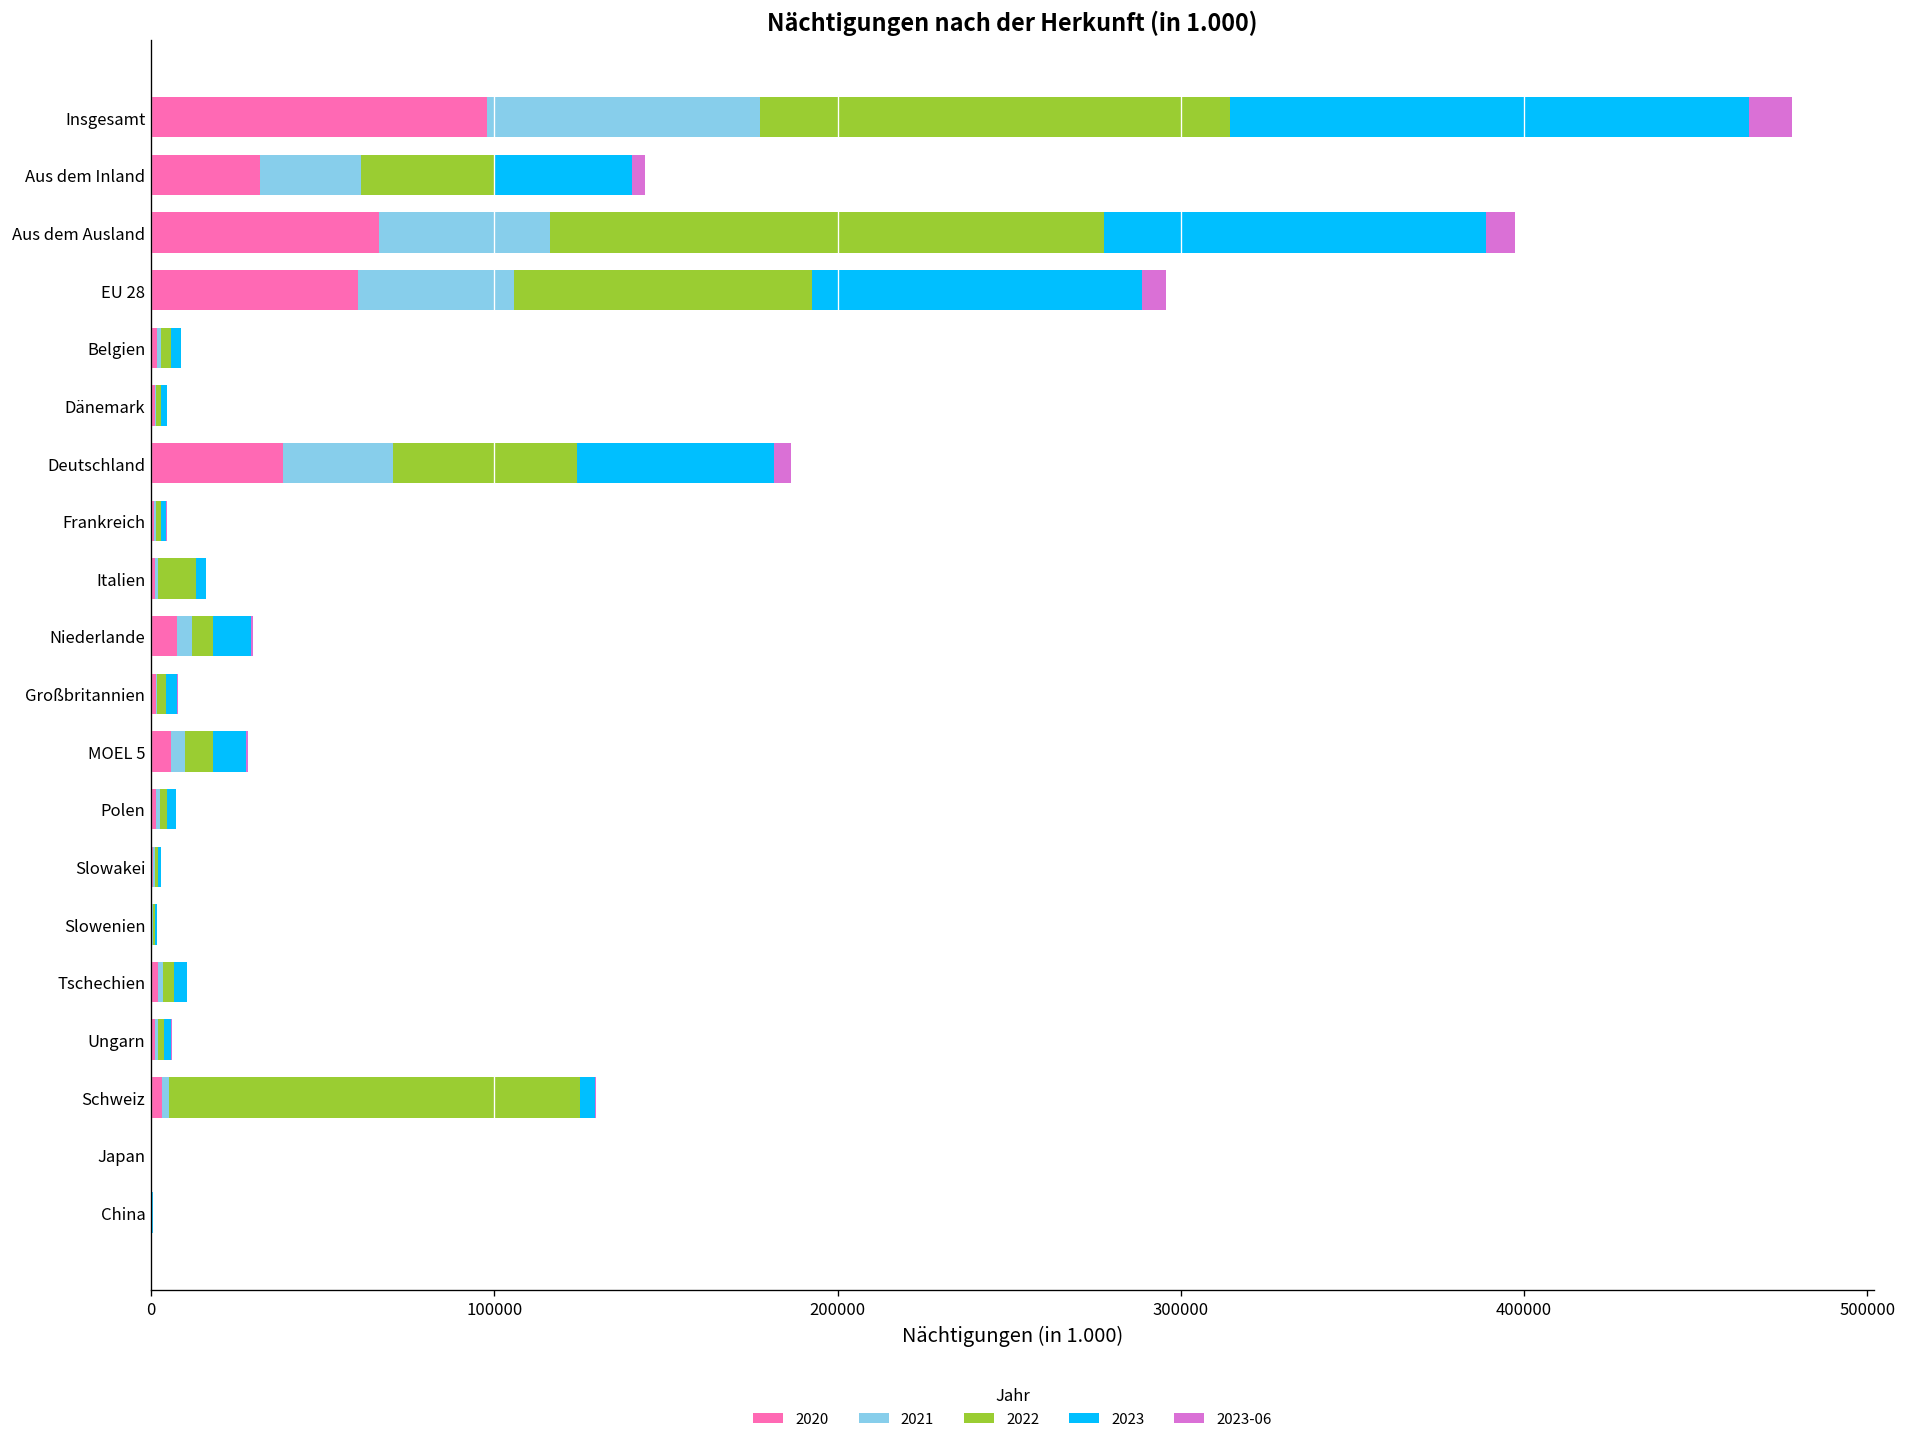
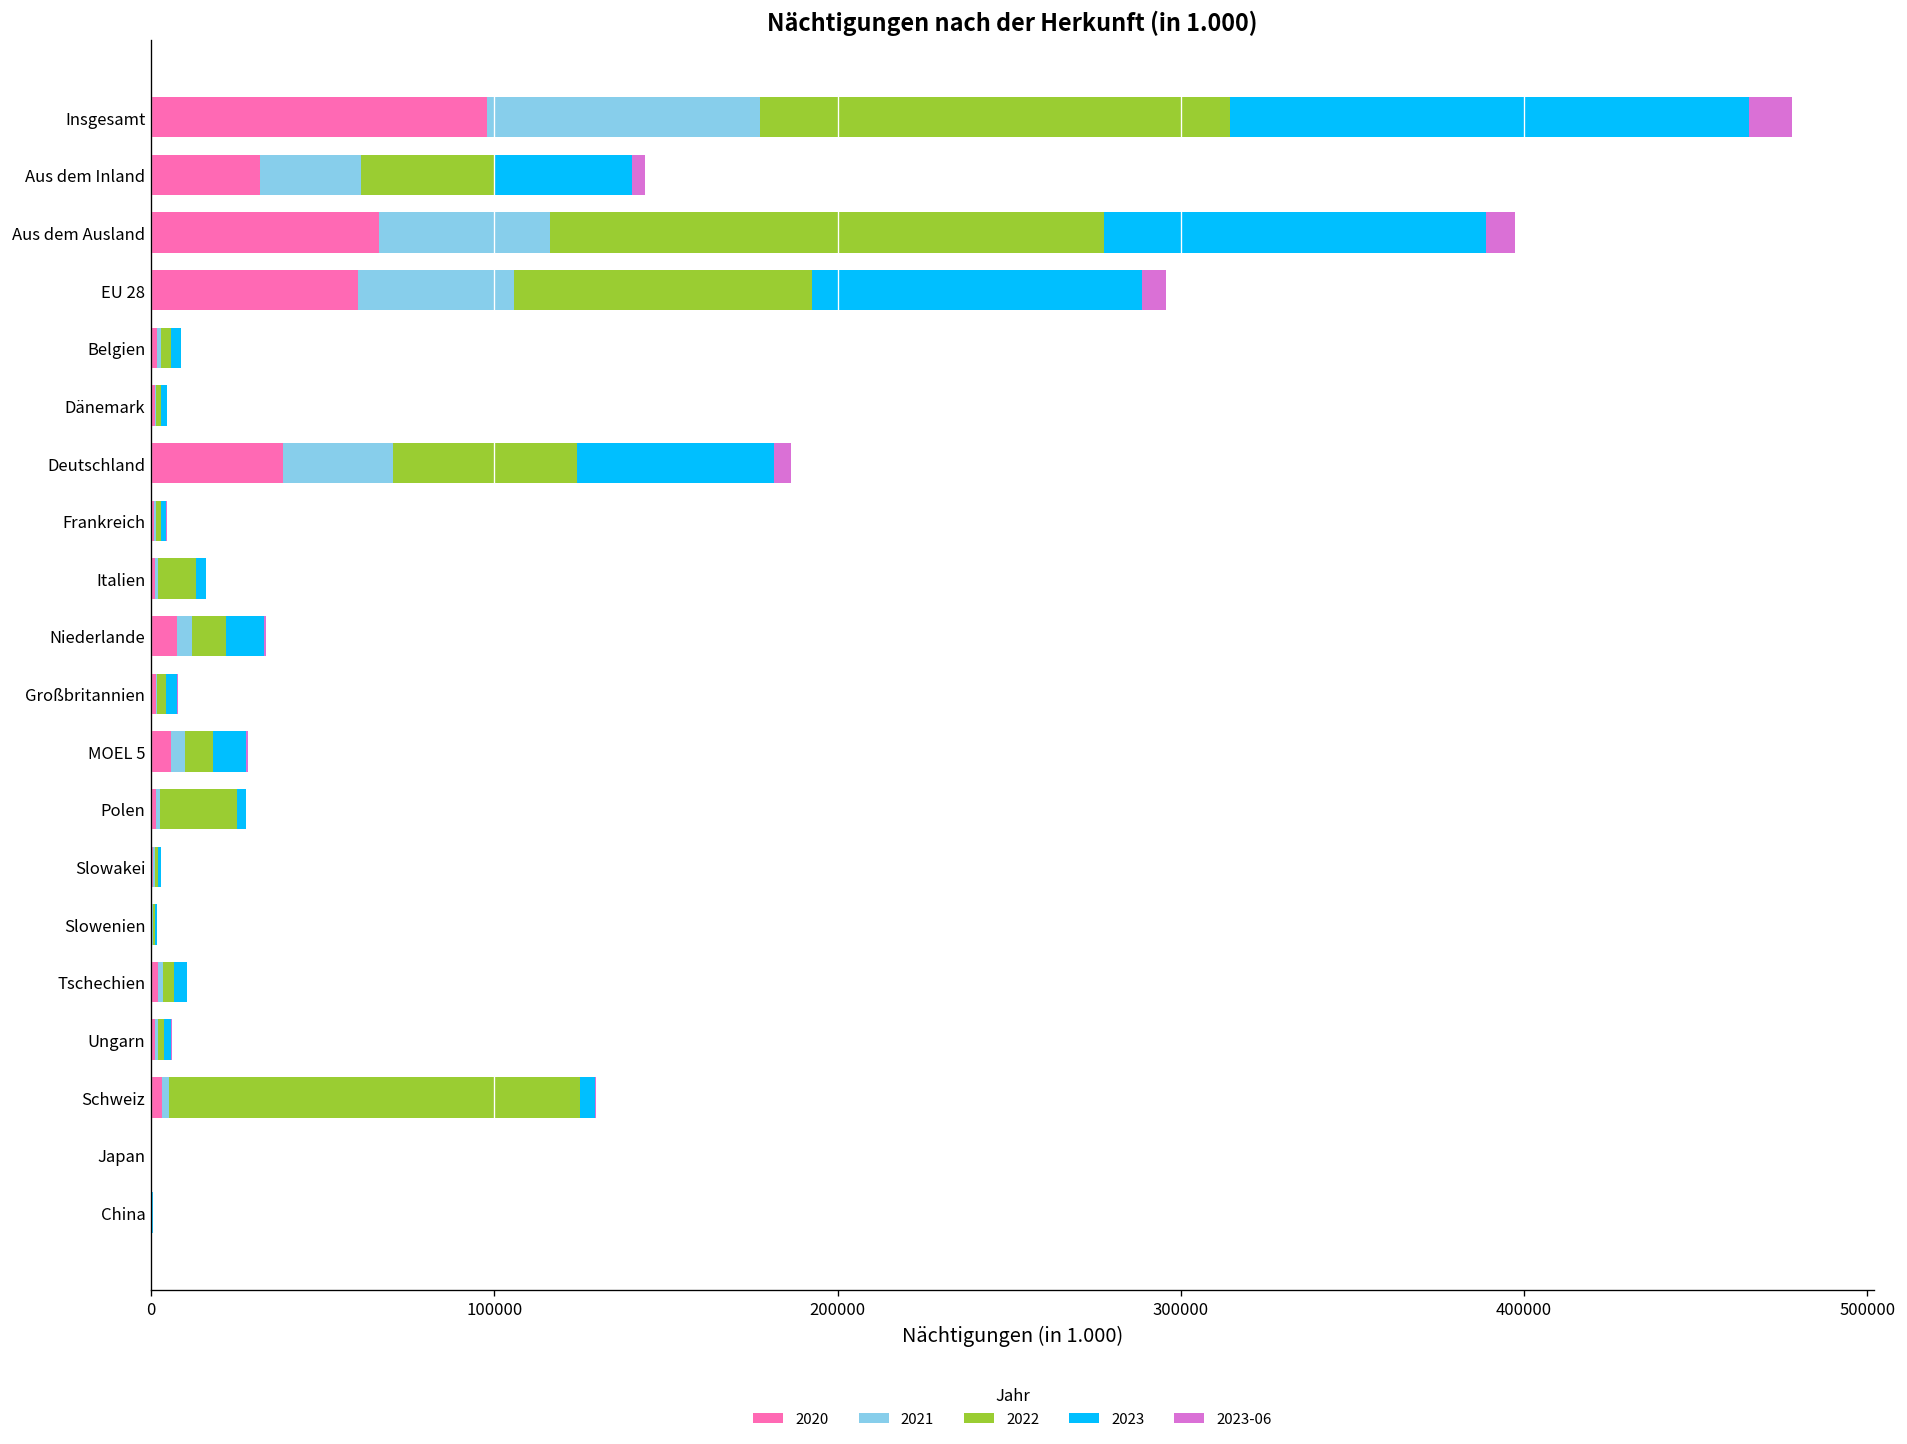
2022, Niederlande: 6000 -> 10000
2022, Polen: 2000 -> 22000
